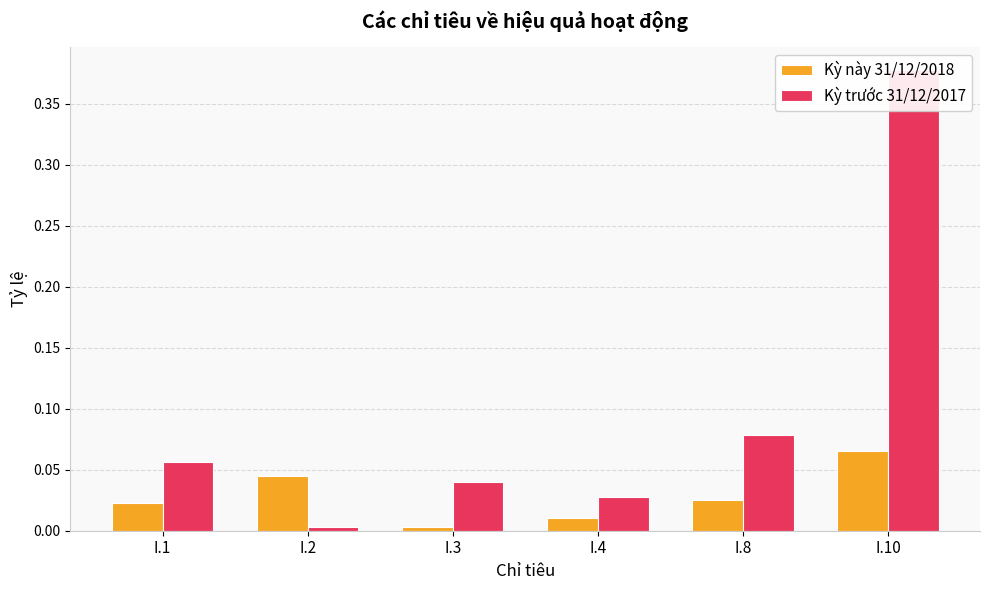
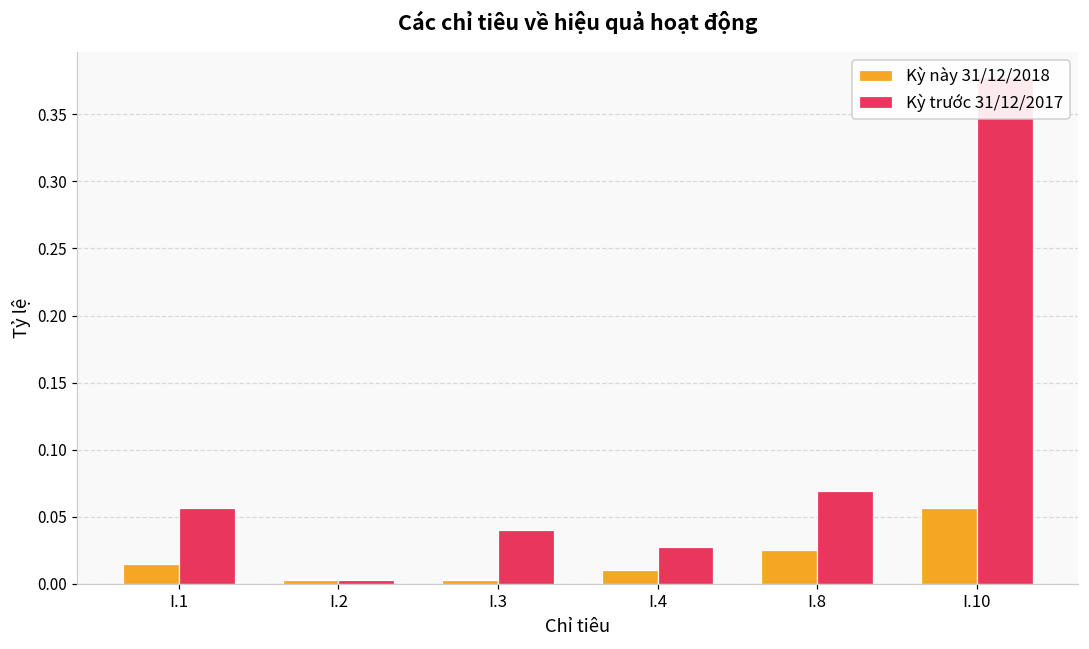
Kỳ này 31/12/2018, I.1: 0.023 -> 0.015
Kỳ này 31/12/2018, I.2: 0.045 -> 0.003
Kỳ trước 31/12/2017, I.8: 0.078 -> 0.070
Kỳ này 31/12/2018, I.10: 0.065 -> 0.057
